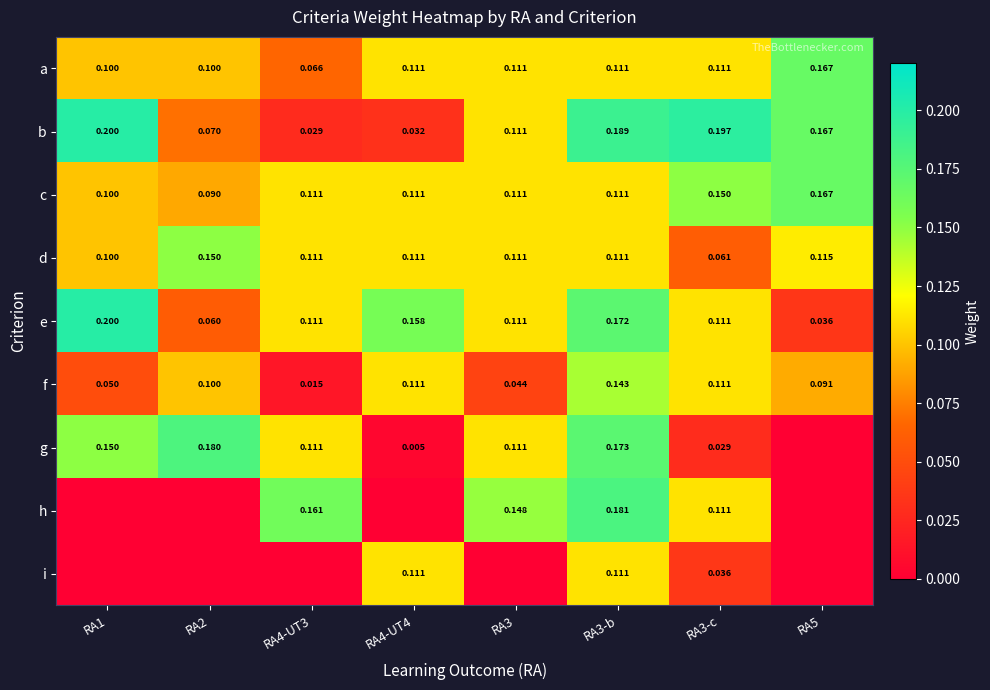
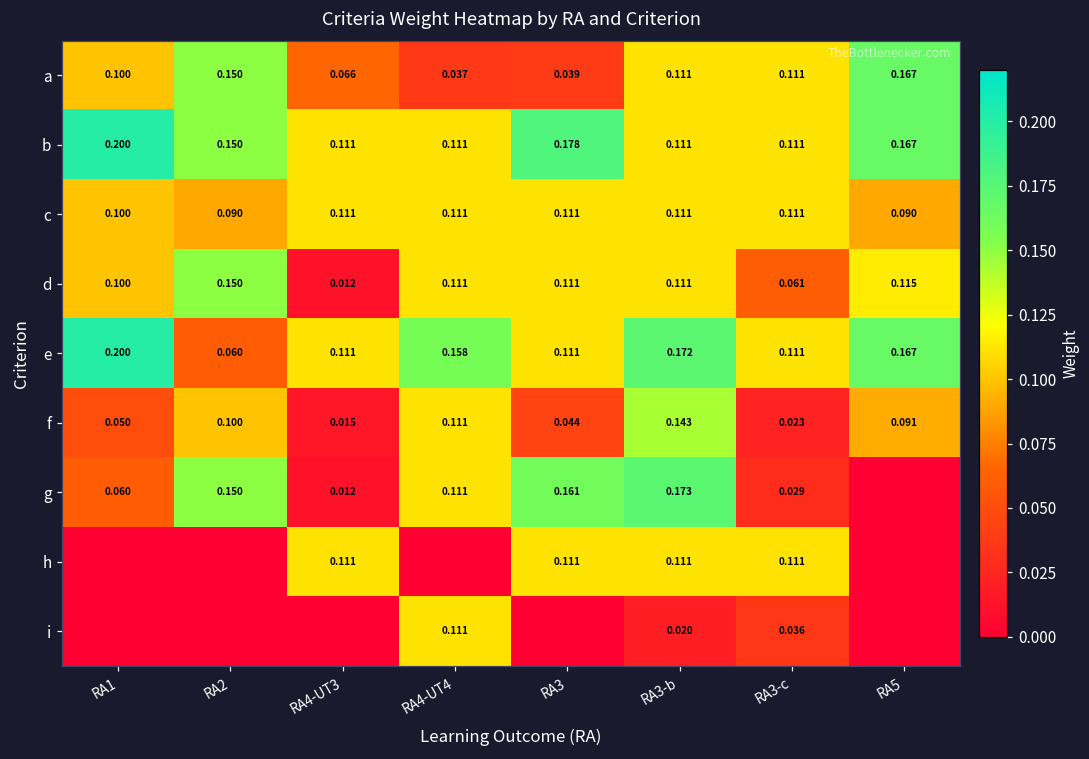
a, RA2: 0.100 -> 0.150
a, RA4-UT4: 0.111 -> 0.037
a, RA3: 0.111 -> 0.039
b, RA2: 0.070 -> 0.150
b, RA4-UT3: 0.029 -> 0.111
b, RA4-UT4: 0.032 -> 0.111
b, RA3: 0.111 -> 0.178
b, RA3-b: 0.189 -> 0.111
b, RA3-c: 0.197 -> 0.111
c, RA3-c: 0.150 -> 0.111
c, RA5: 0.167 -> 0.090
d, RA4-UT3: 0.111 -> 0.012
e, RA5: 0.036 -> 0.167
f, RA3-c: 0.111 -> 0.023
g, RA1: 0.150 -> 0.060
g, RA2: 0.180 -> 0.150
g, RA4-UT3: 0.111 -> 0.012
g, RA4-UT4: 0.005 -> 0.111
g, RA3: 0.111 -> 0.161
h, RA4-UT3: 0.161 -> 0.111
h, RA3: 0.148 -> 0.111
h, RA3-b: 0.181 -> 0.111
i, RA3-b: 0.111 -> 0.020
